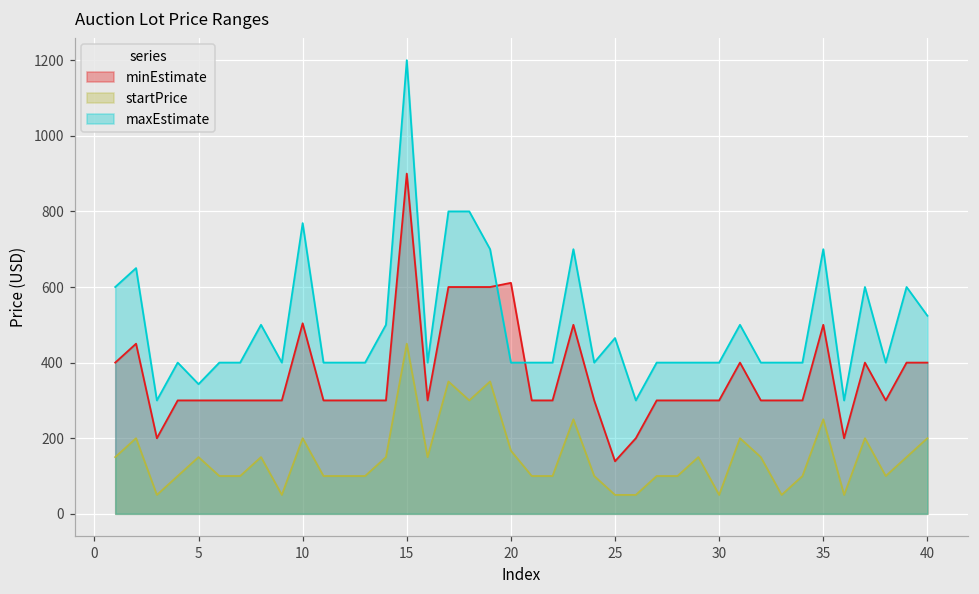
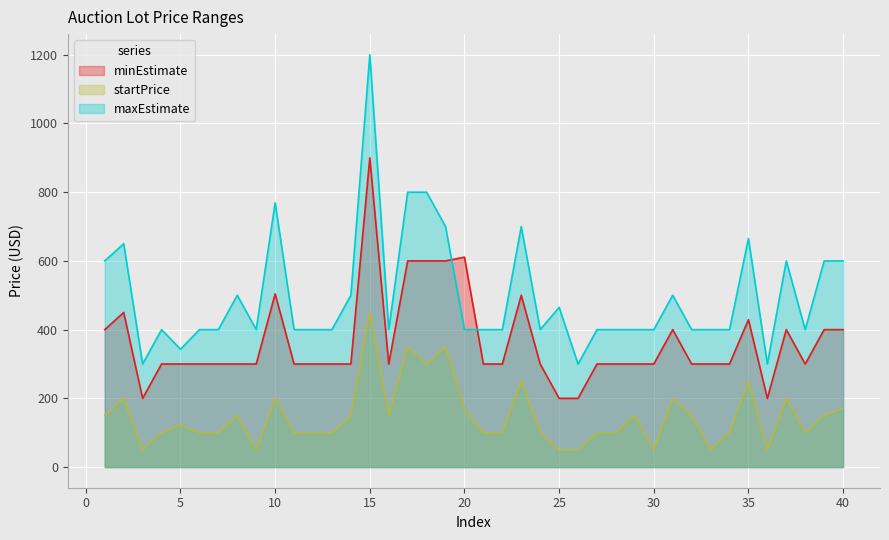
startPrice, 5: 150 -> 120
minEstimate, 25: 140 -> 200
minEstimate, 35: 500 -> 430
maxEstimate, 35: 700 -> 670
startPrice, 40: 200 -> 170
maxEstimate, 40: 520 -> 600
